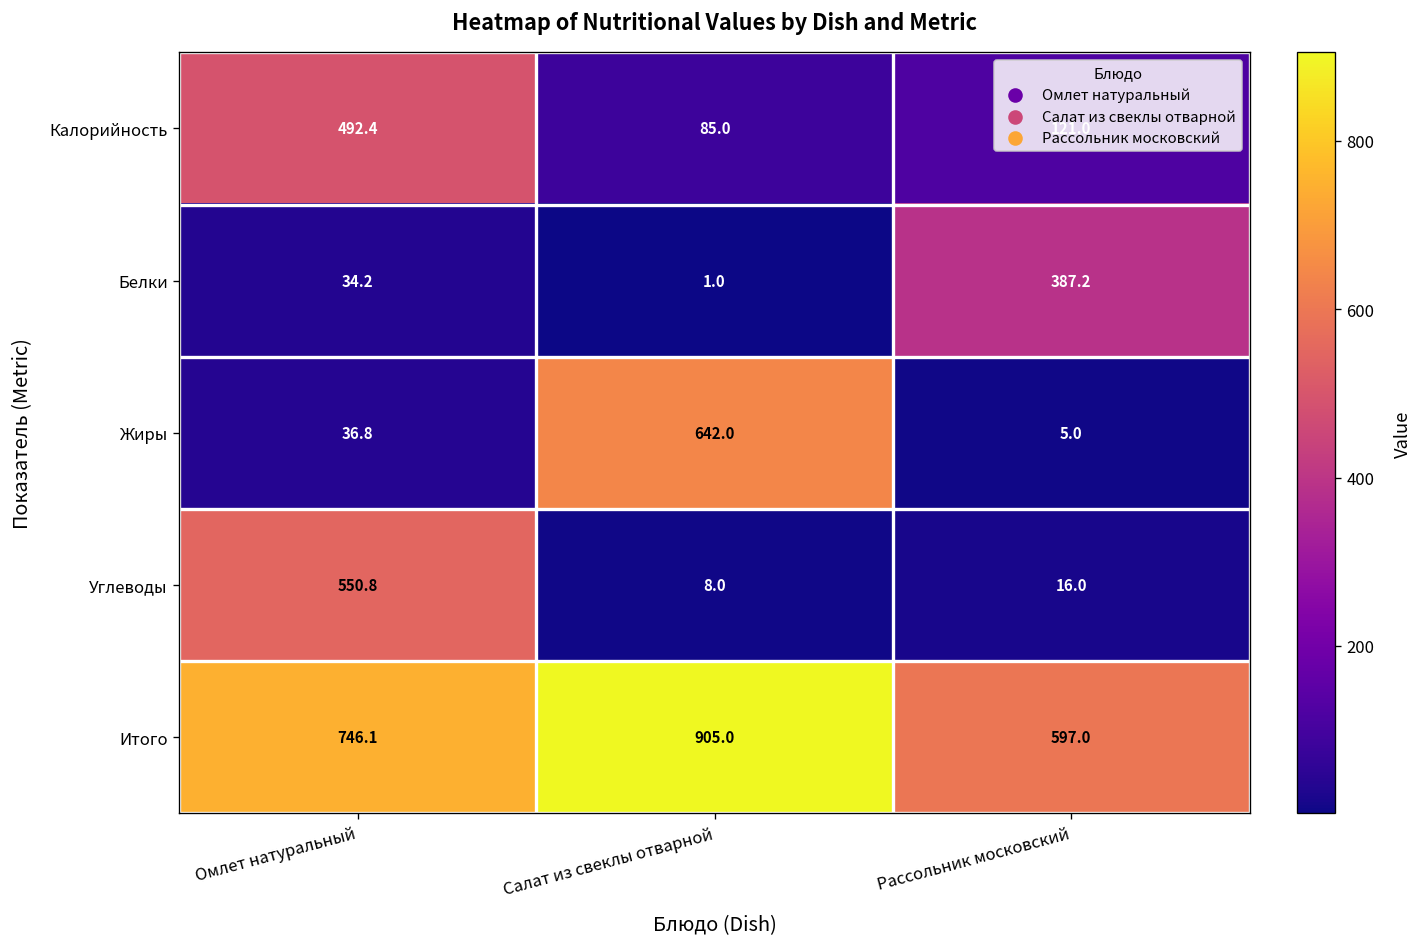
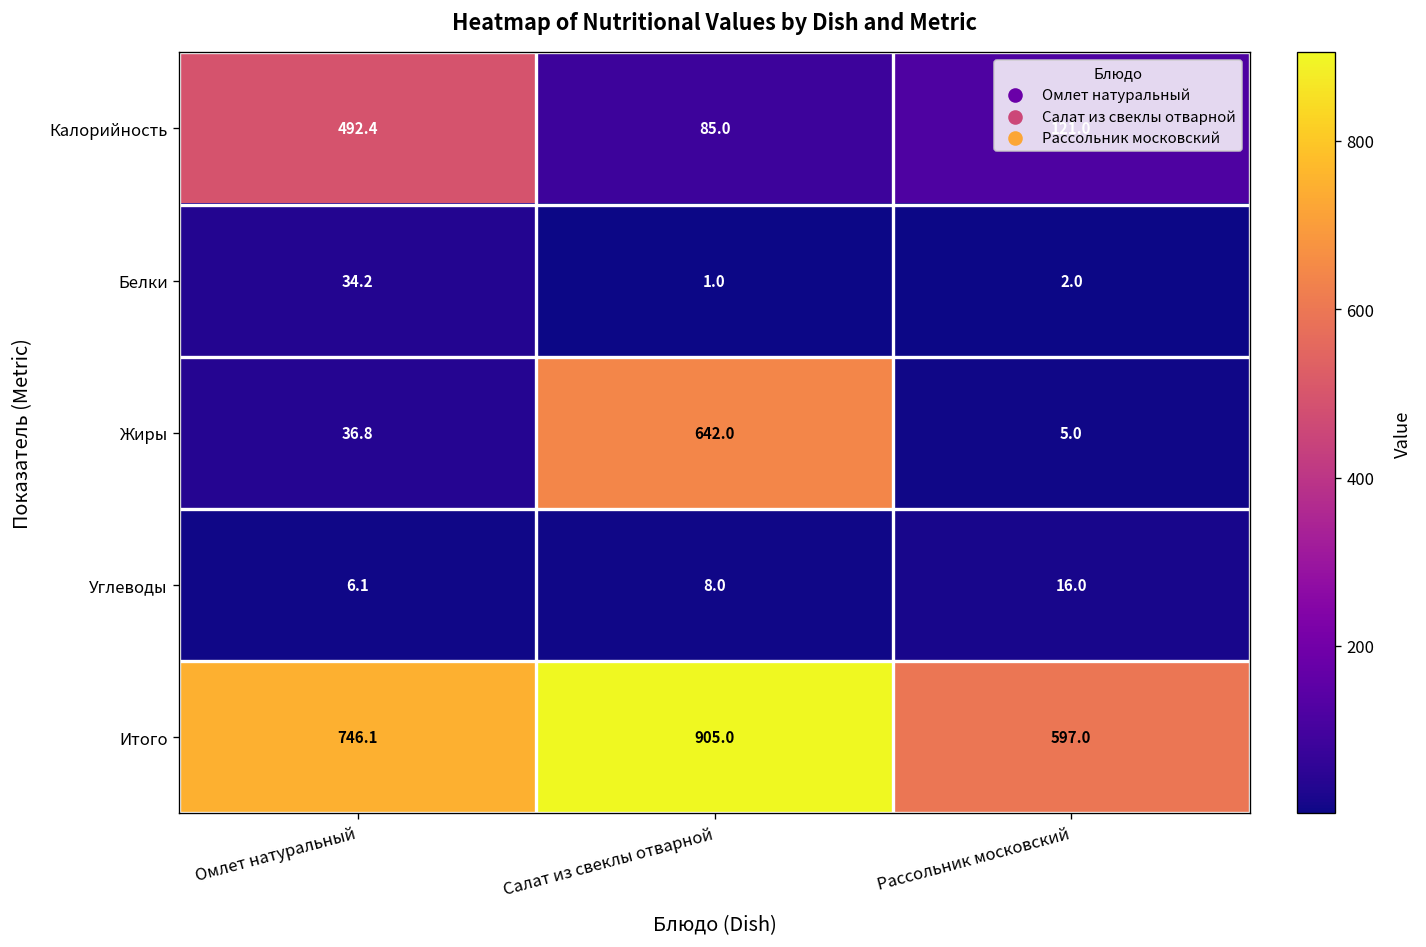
Белки, Рассольник московский: 387.2 -> 2.0
Углеводы, Омлет натуральный: 550.8 -> 6.1
